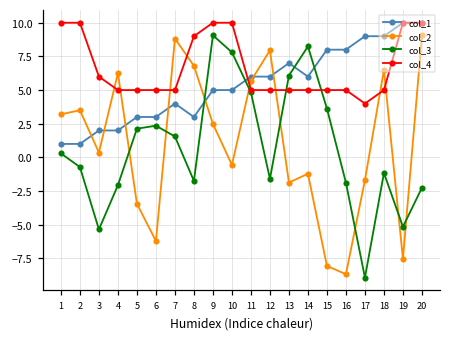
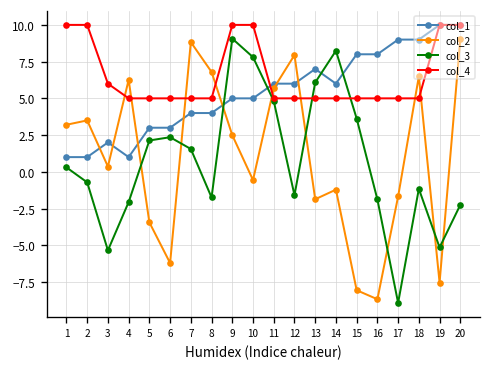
col_1, 4: 2 -> 1
col_1, 8: 3 -> 4
col_4, 8: 9 -> 5
col_4, 17: 4 -> 5
